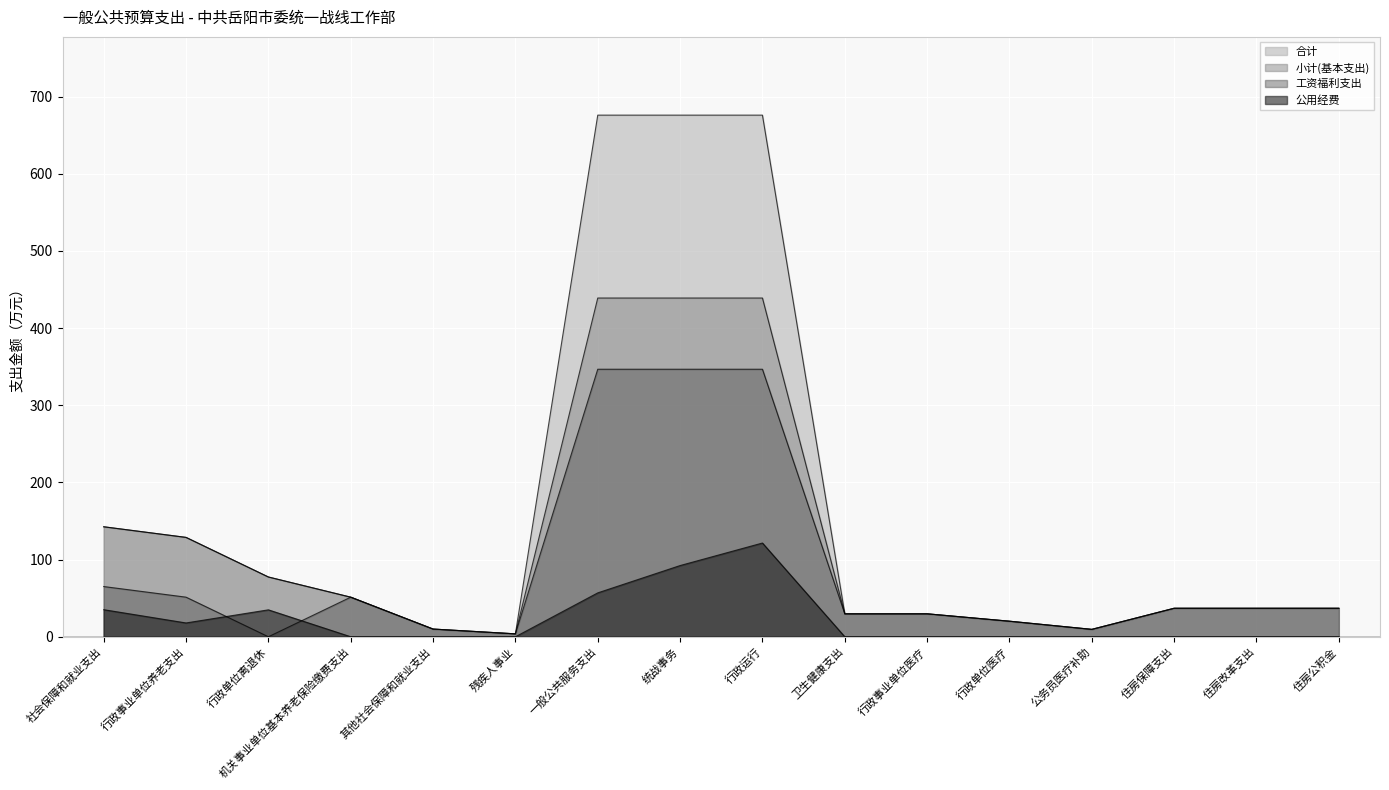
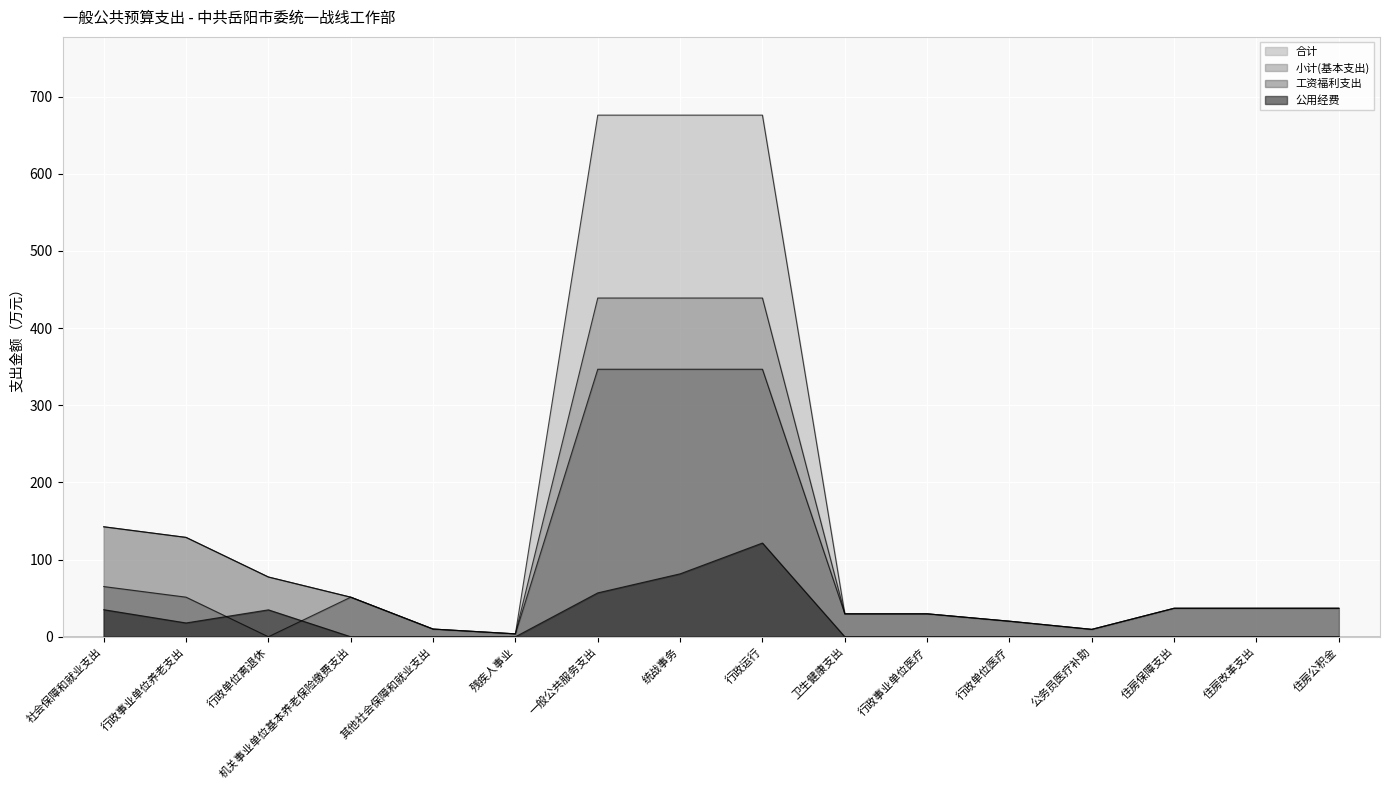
公用经费, 统战事务: 90 -> 80
